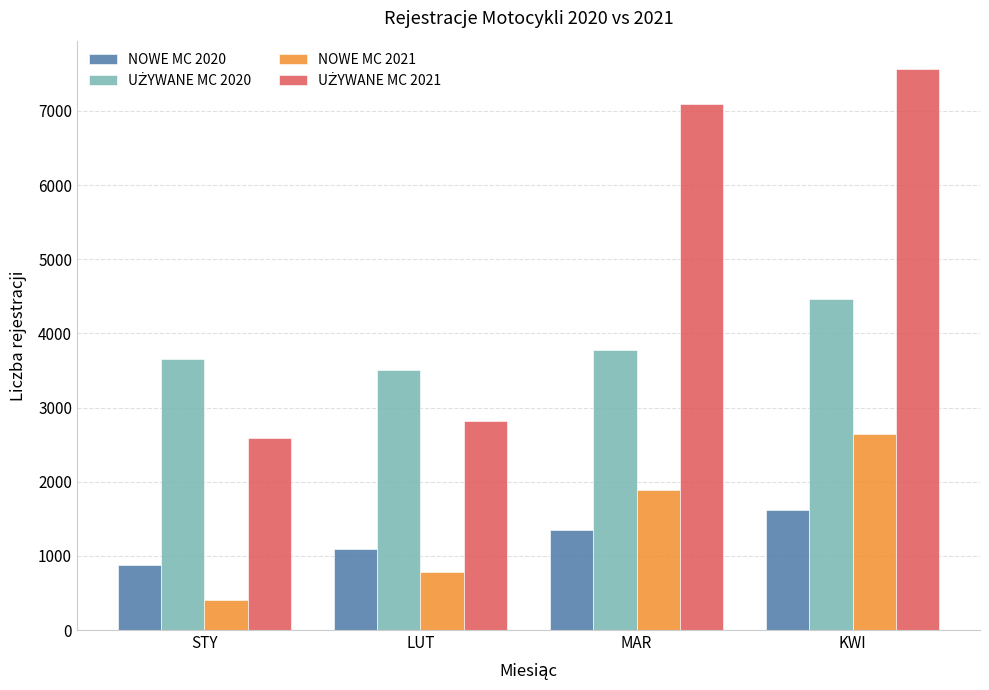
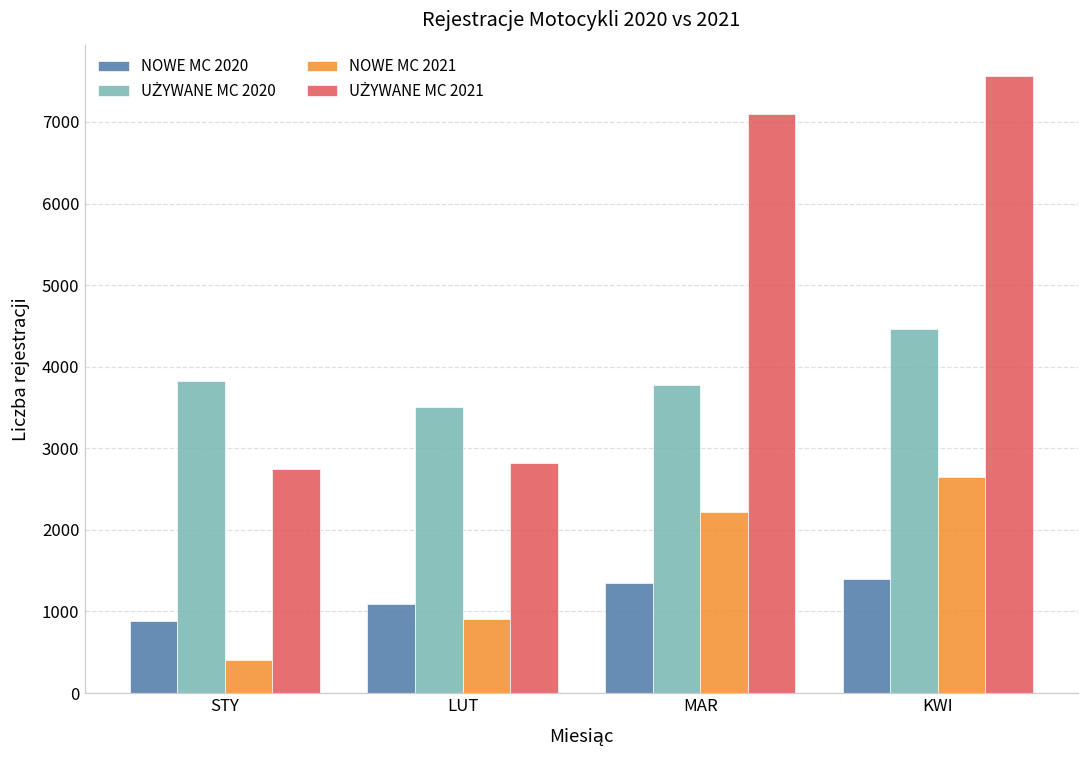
UŻYWANE MC 2020, STY: 3700 -> 3800
UŻYWANE MC 2021, STY: 2600 -> 2700
NOWE MC 2021, LUT: 800 -> 900
NOWE MC 2021, MAR: 1900 -> 2200
NOWE MC 2020, KWI: 1600 -> 1400
